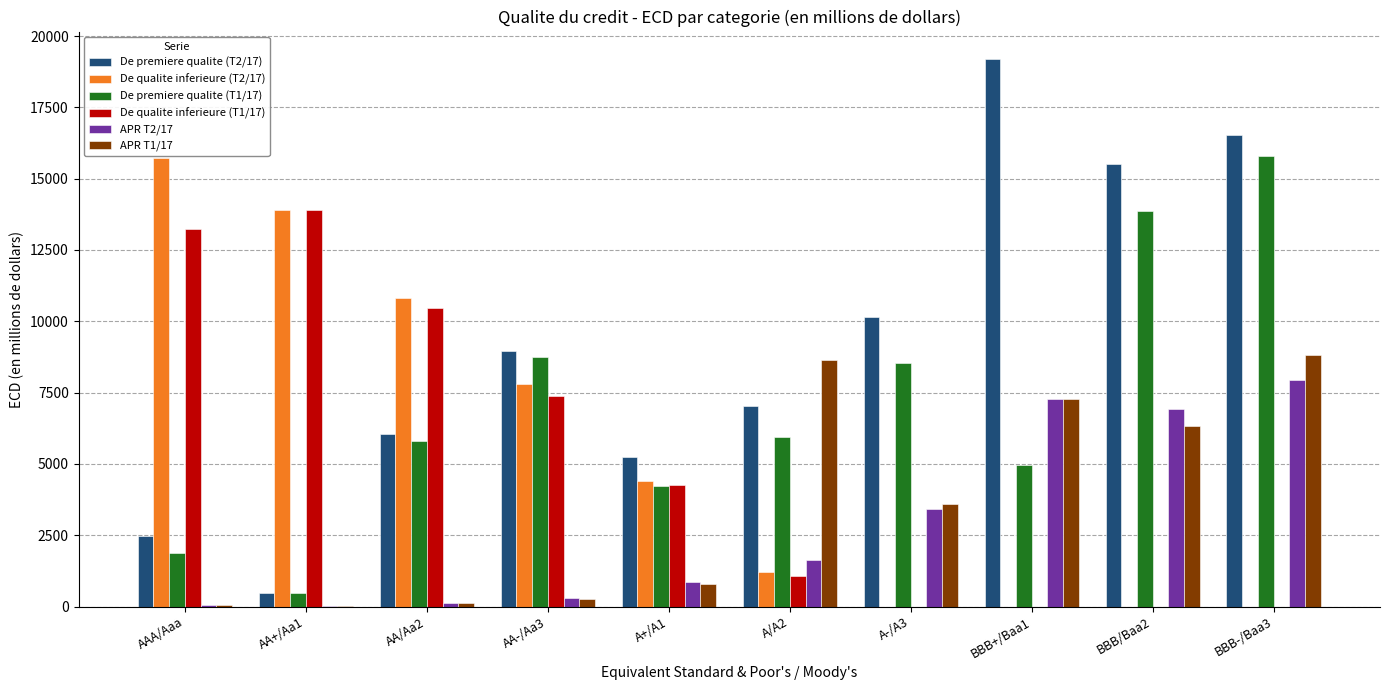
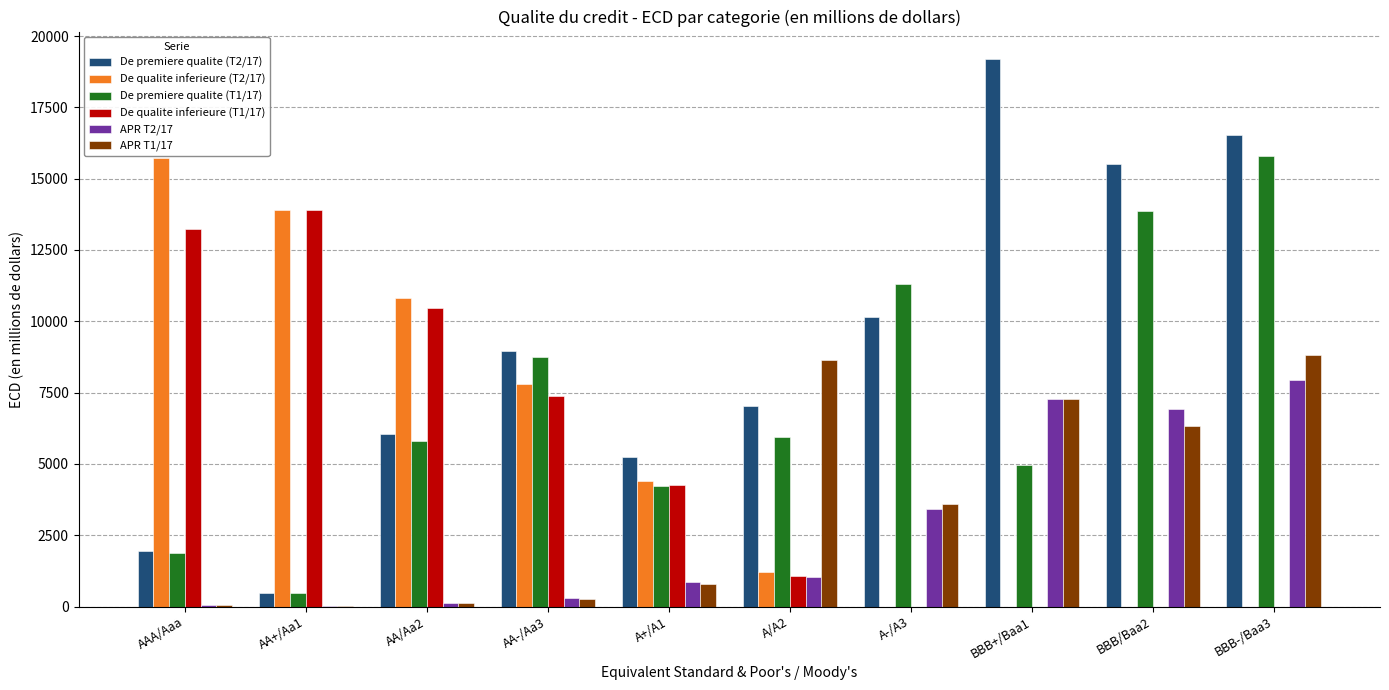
De premiere qualite (T2/17), AAA/Aaa: 2500 -> 1900
APR T2/17, A/A2: 1600 -> 1000
De premiere qualite (T1/17), A-/A3: 8500 -> 11300
